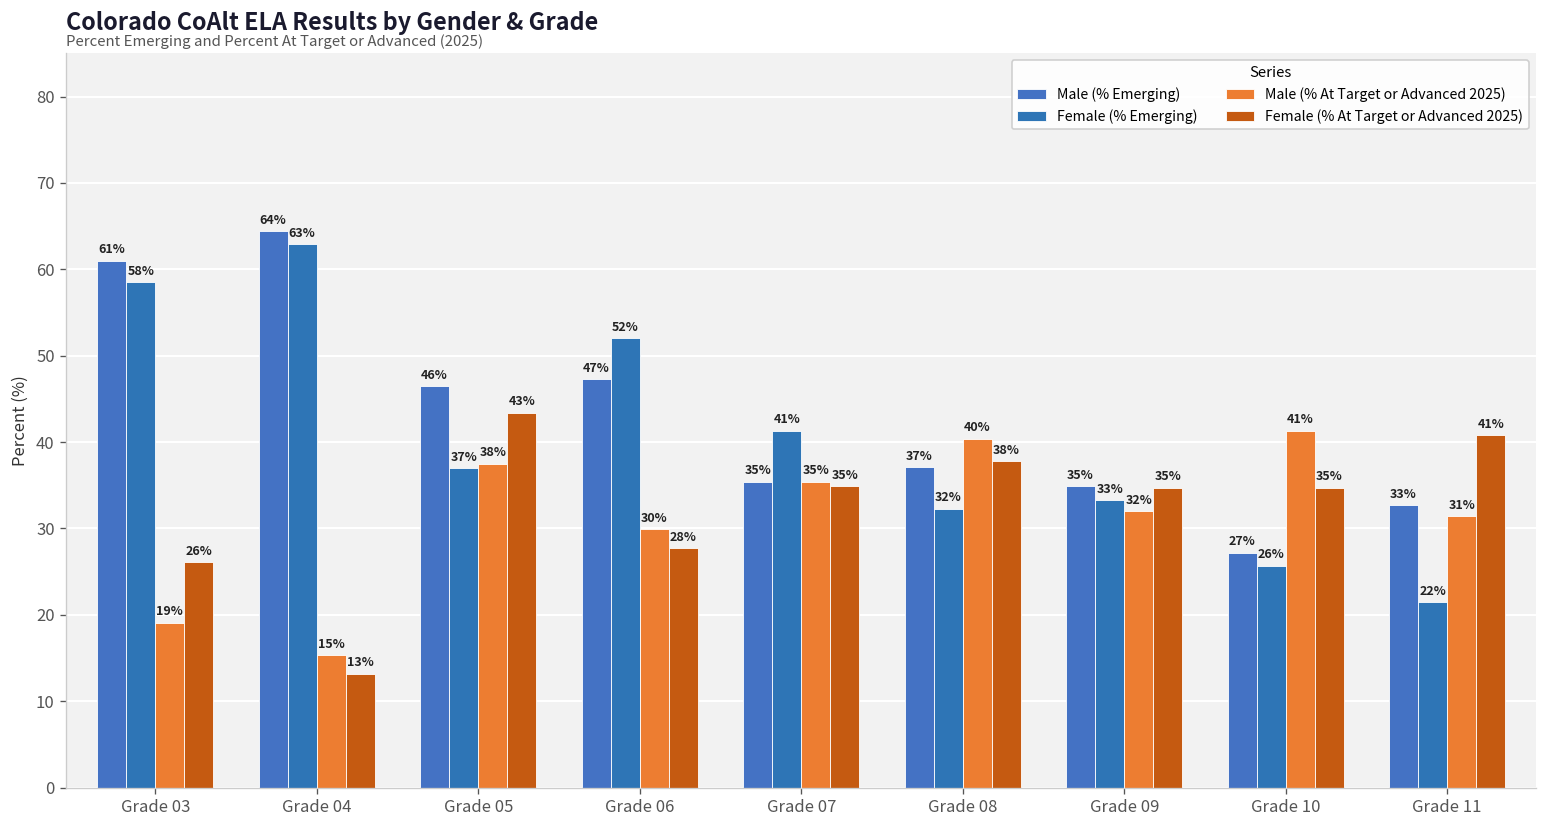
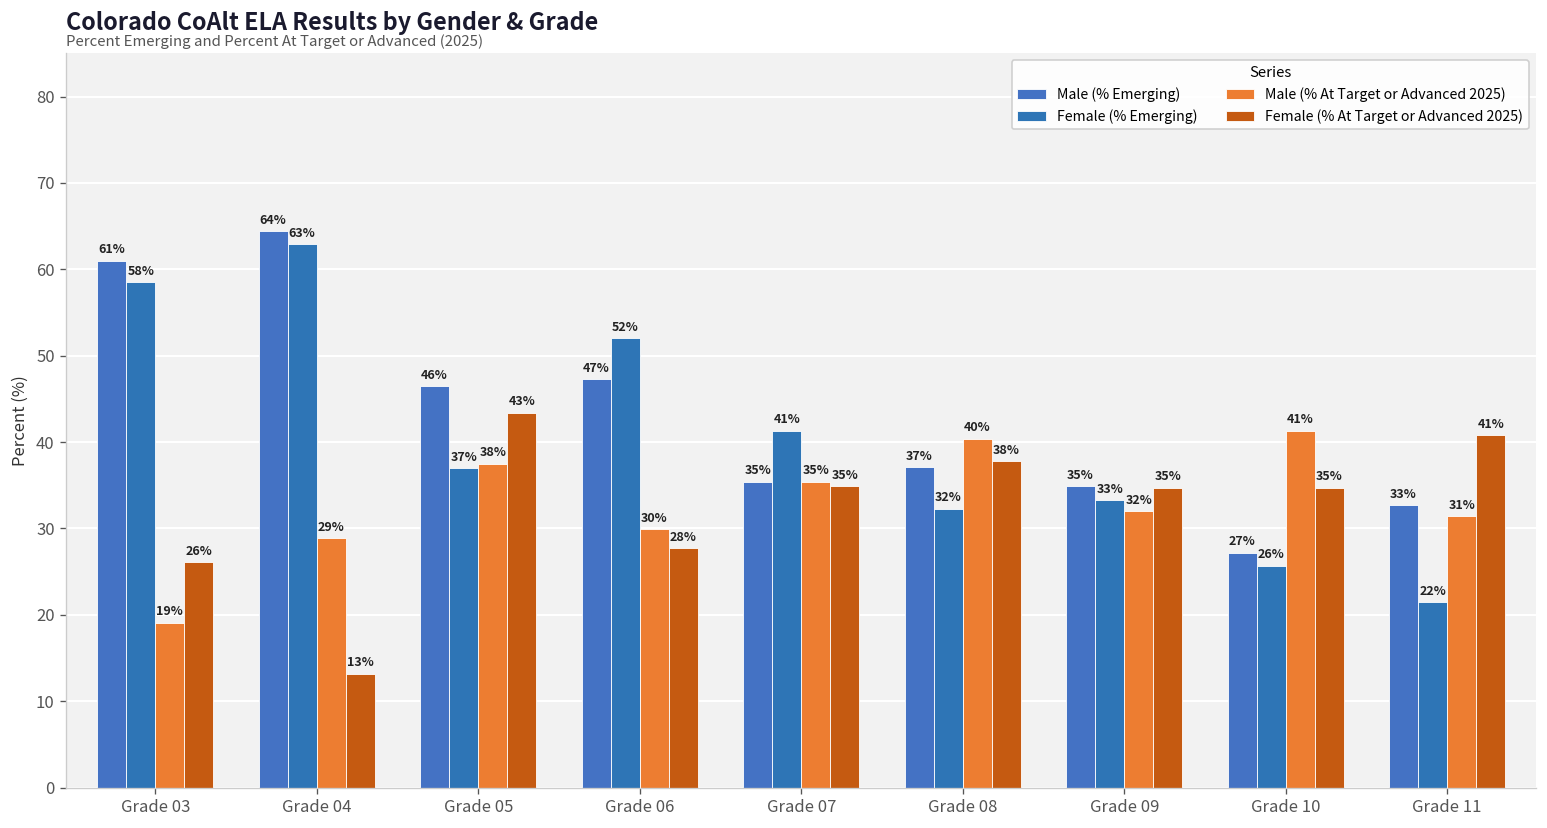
Male (% At Target or Advanced 2025), Grade 04: 15% -> 29%
